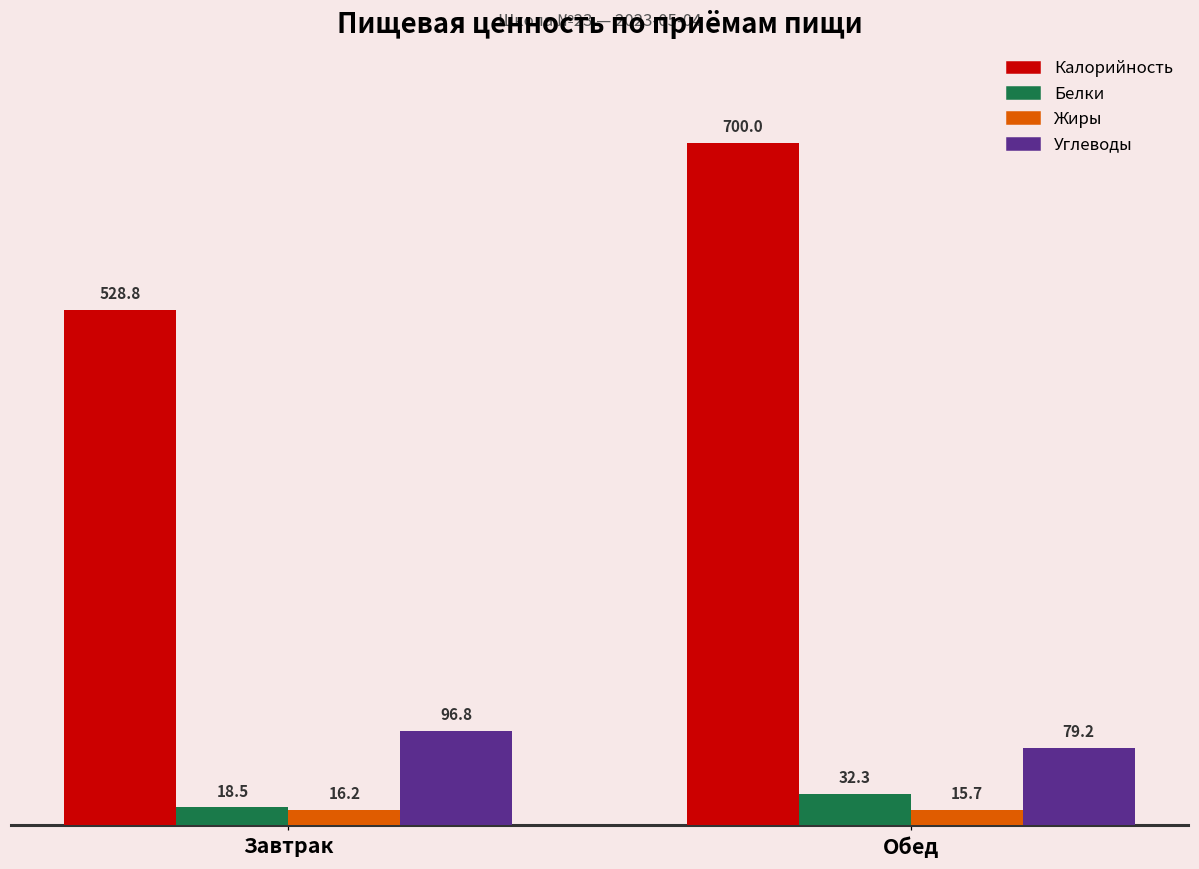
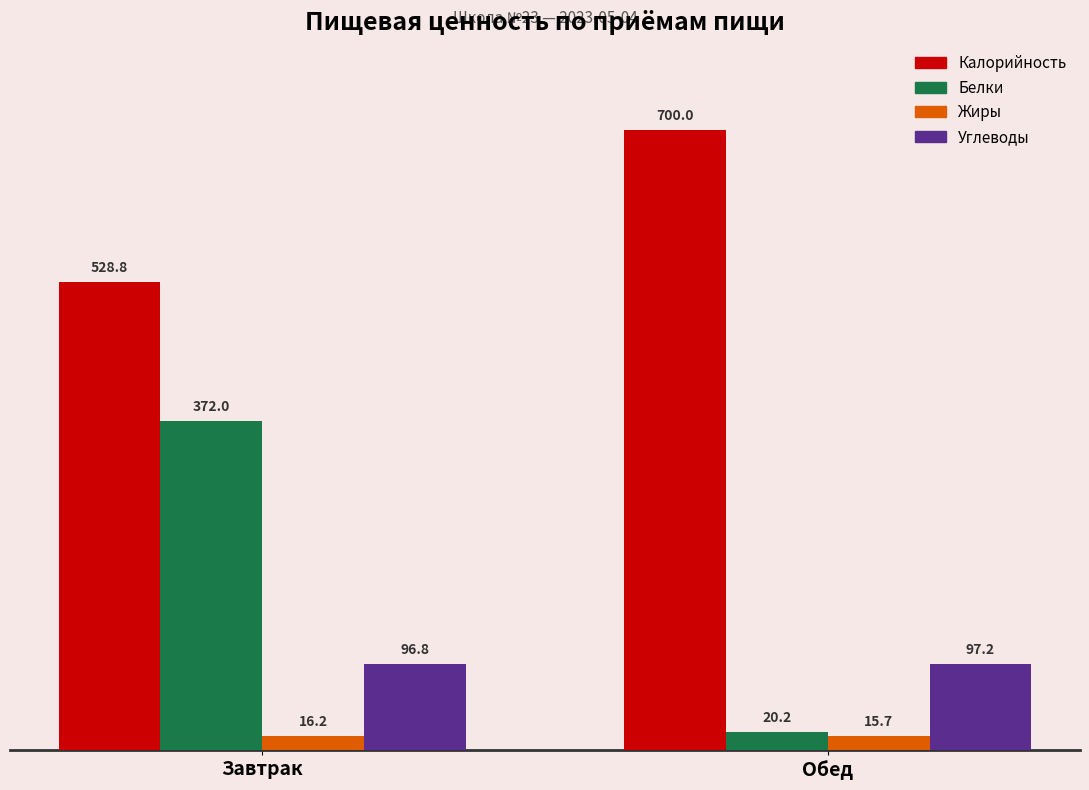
Белки, Завтрак: 18.5 -> 372.0
Белки, Обед: 32.3 -> 20.2
Углеводы, Обед: 79.2 -> 97.2
